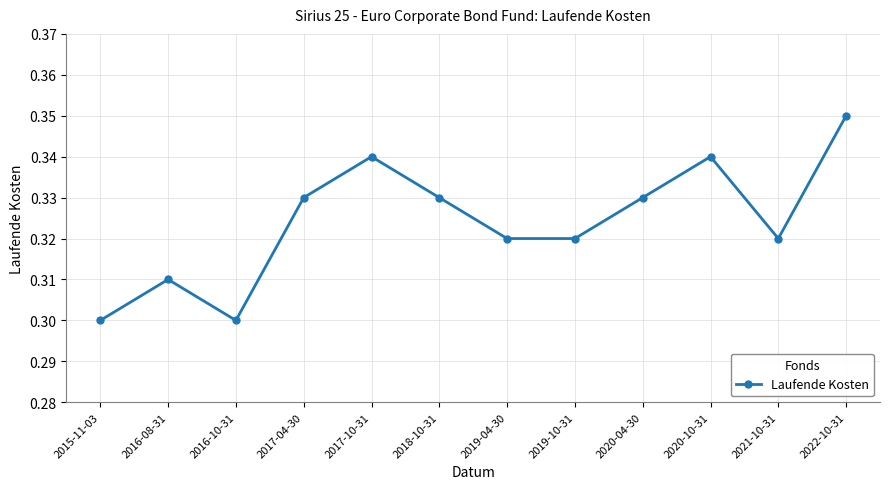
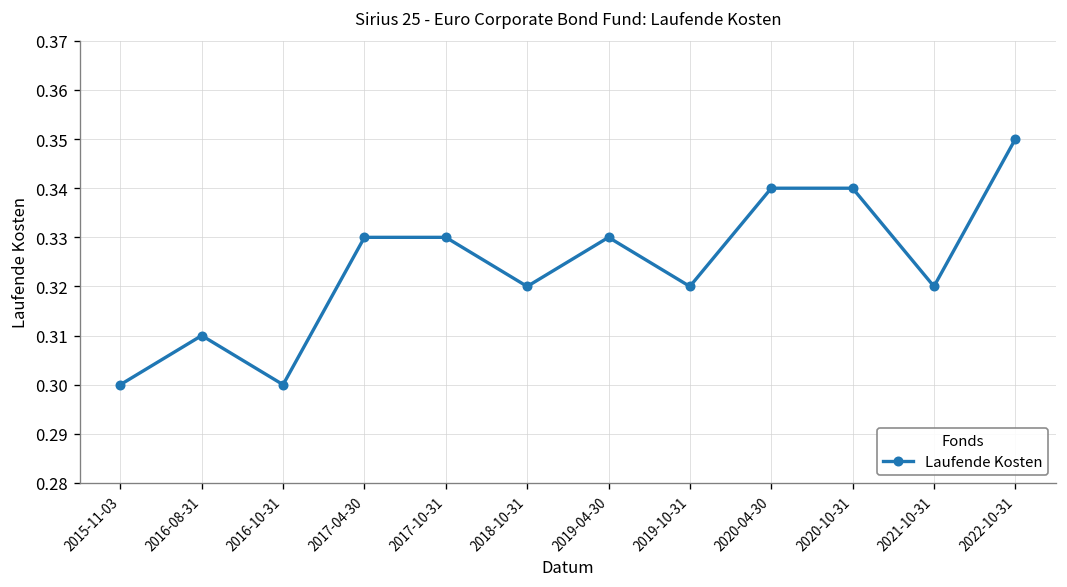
2017-10-31: 0.34 -> 0.33
2018-10-31: 0.33 -> 0.32
2019-04-30: 0.32 -> 0.33
2020-04-30: 0.33 -> 0.34
